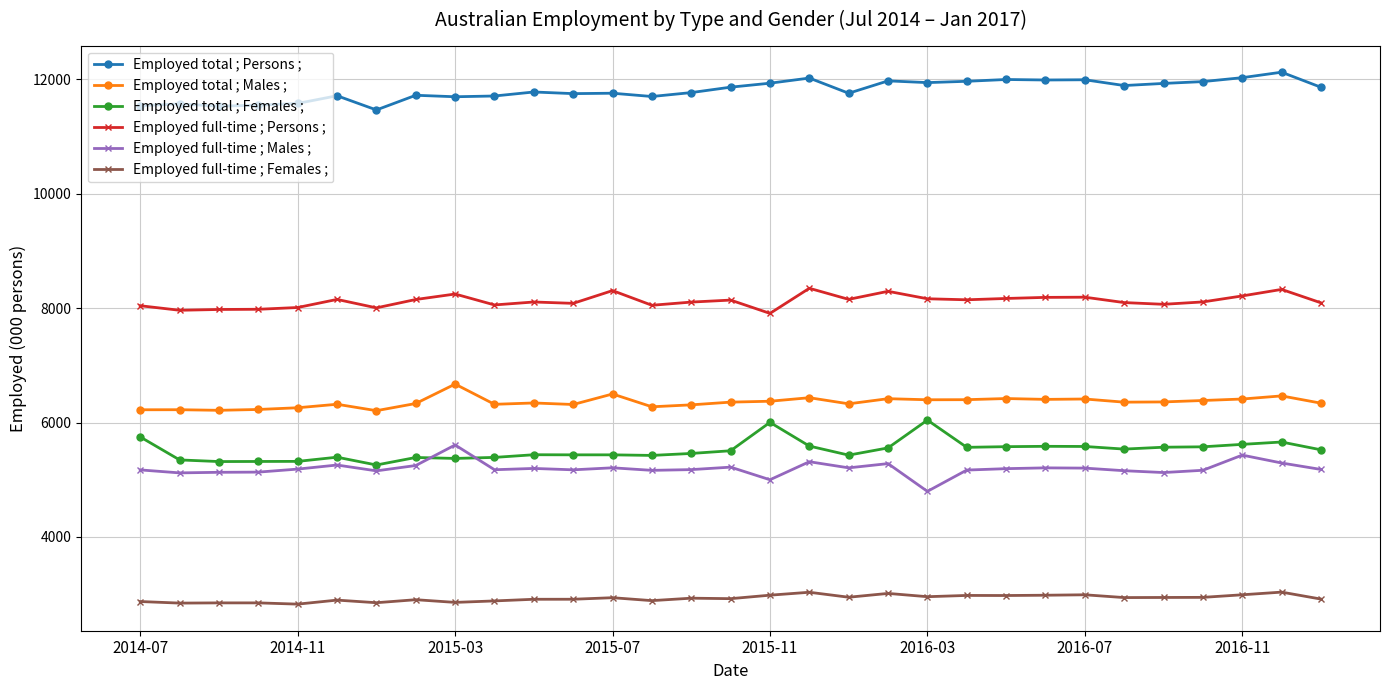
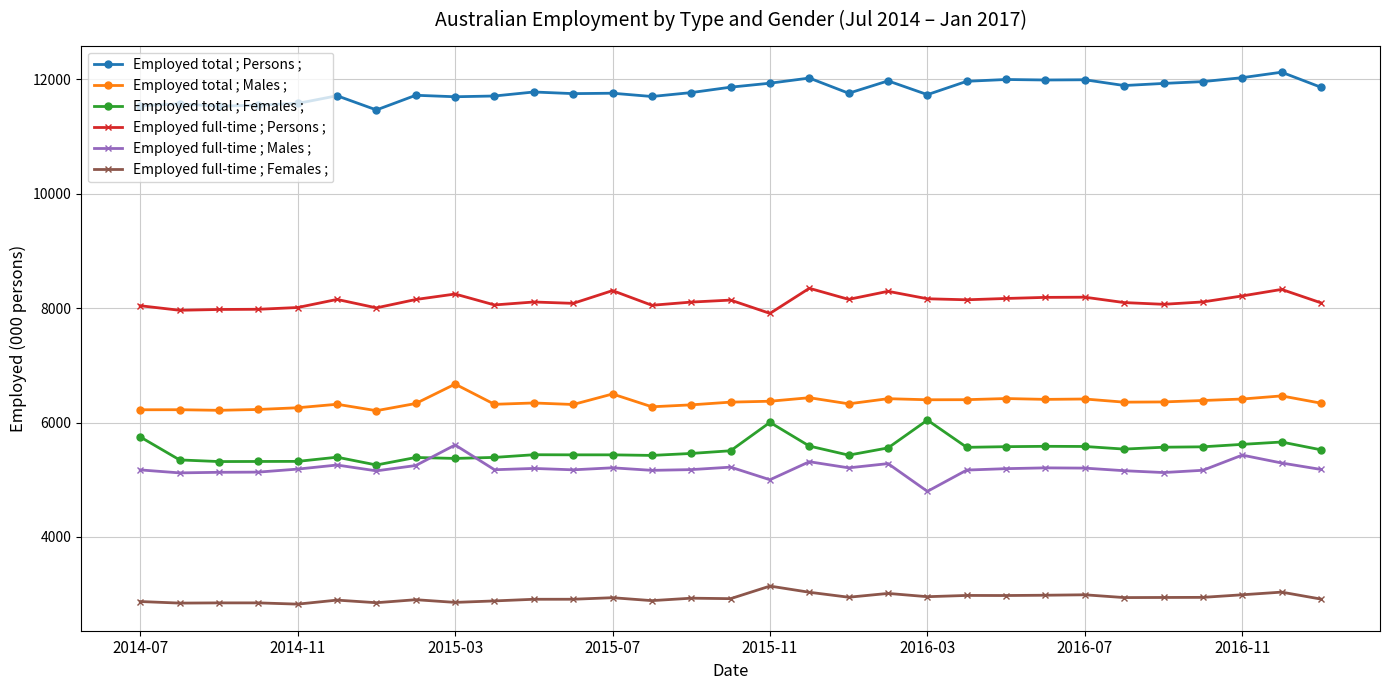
Employed full-time ; Females ;, 2015-11: 3000 -> 3100
Employed total ; Persons ;, 2016-03: 11900 -> 11700
